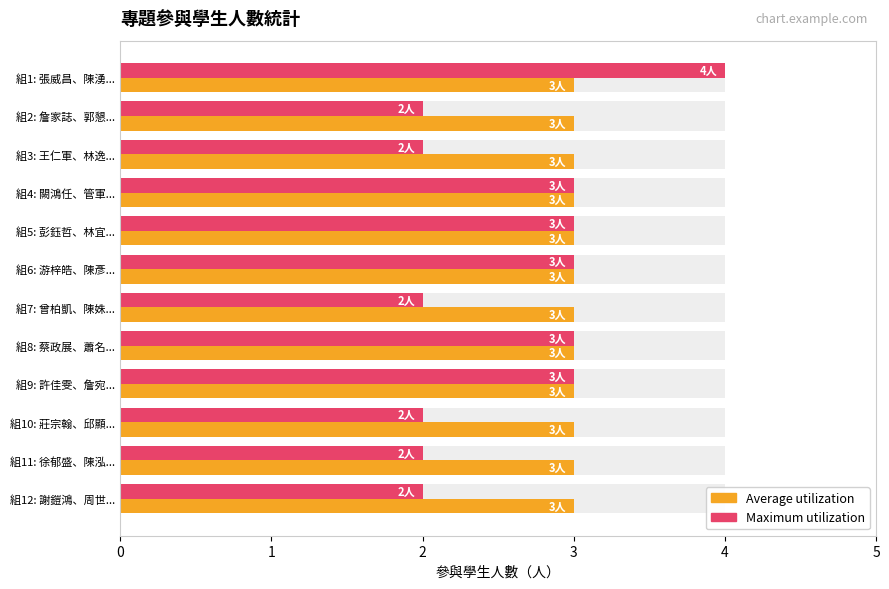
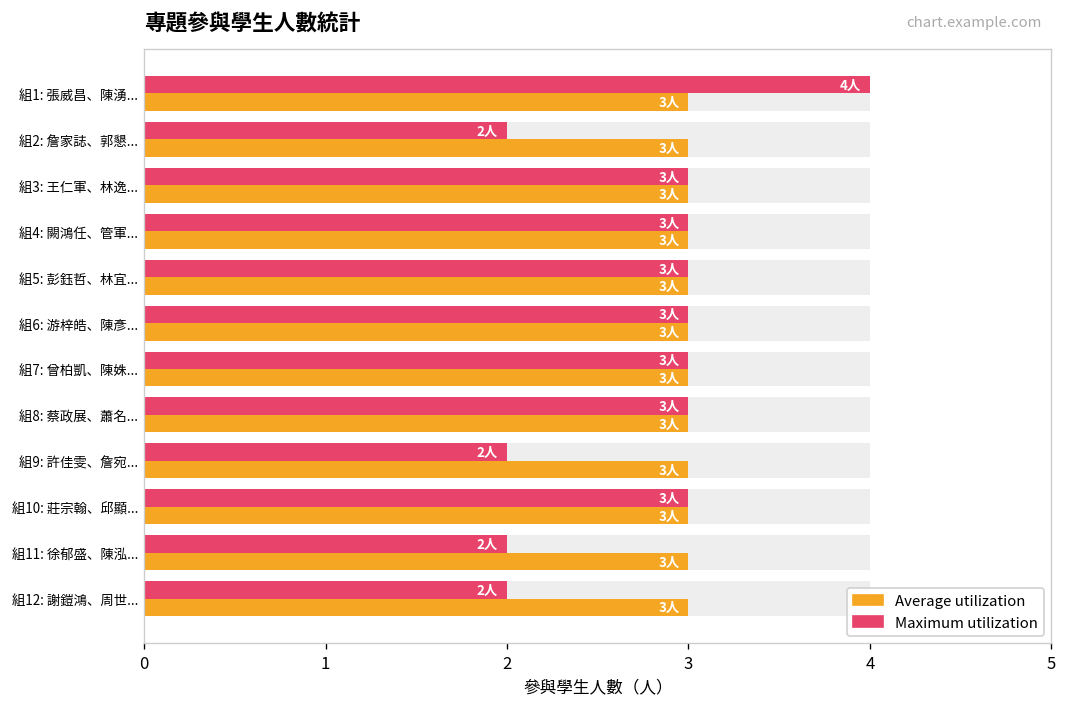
Maximum utilization, 組3: 王仁軍、林逸...: 2人 -> 3人
Maximum utilization, 組7: 曾柏凱、陳姝...: 2人 -> 3人
Maximum utilization, 組9: 許佳雯、詹宛...: 3人 -> 2人
Maximum utilization, 組10: 莊宗翰、邱顯...: 2人 -> 3人
